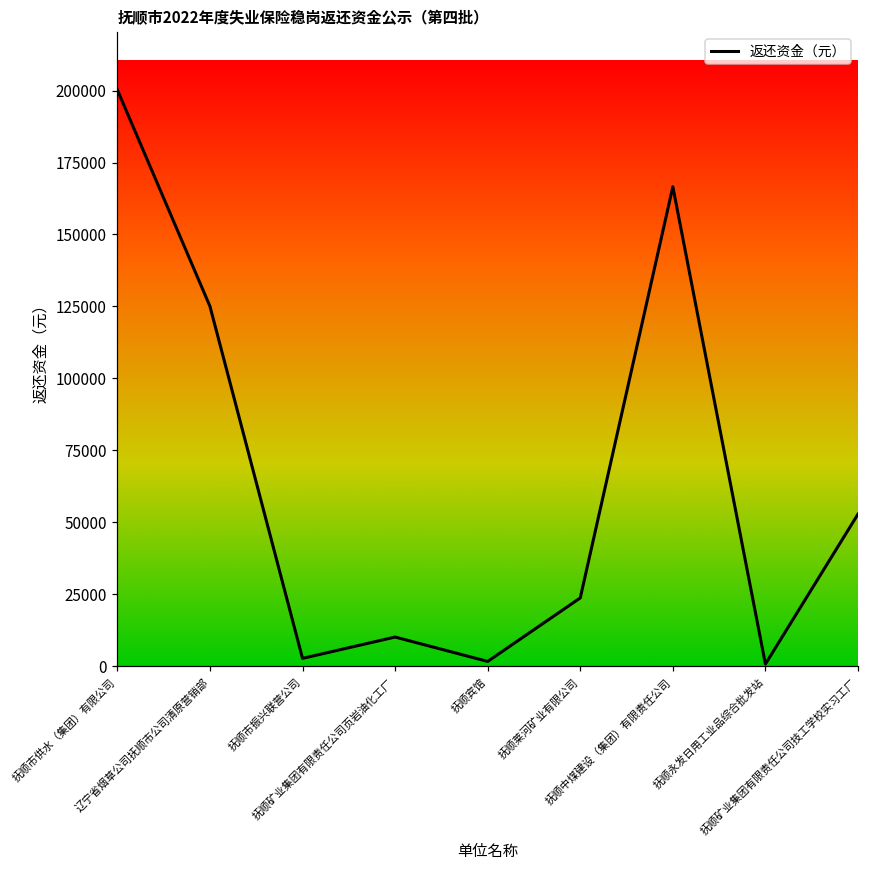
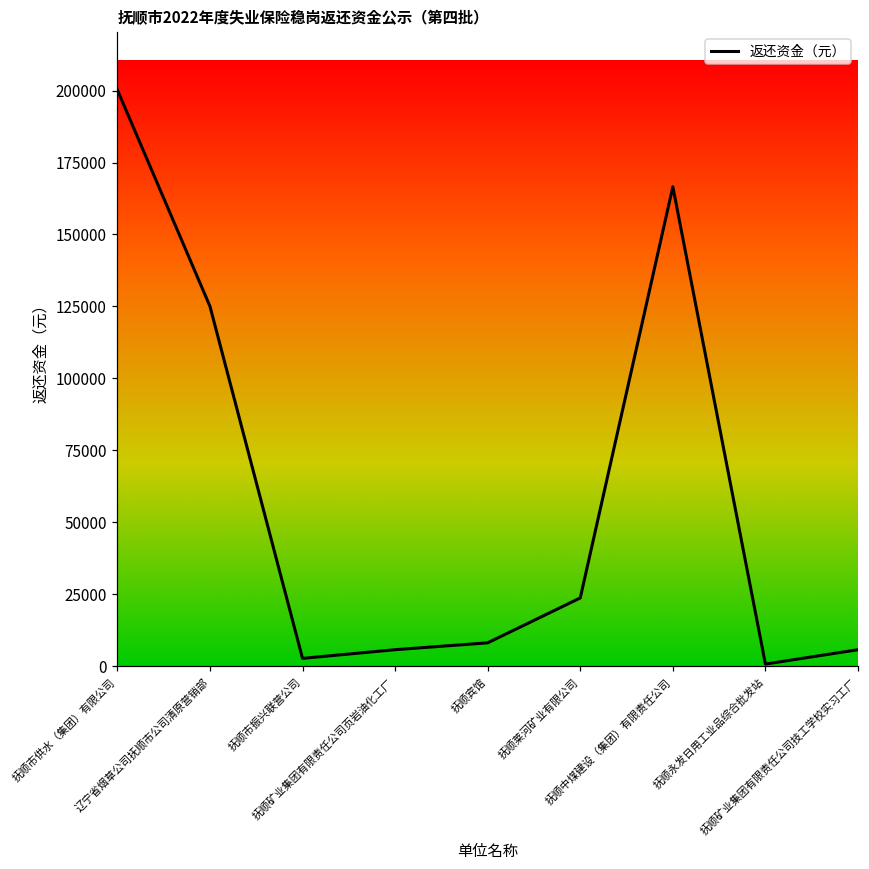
抚顺矿业集团有限责任公司页岩油化工厂: 10000 -> 6000
抚顺宾馆: 2000 -> 8000
抚顺矿业集团有限责任公司技工学校实习工厂: 53000 -> 6000
